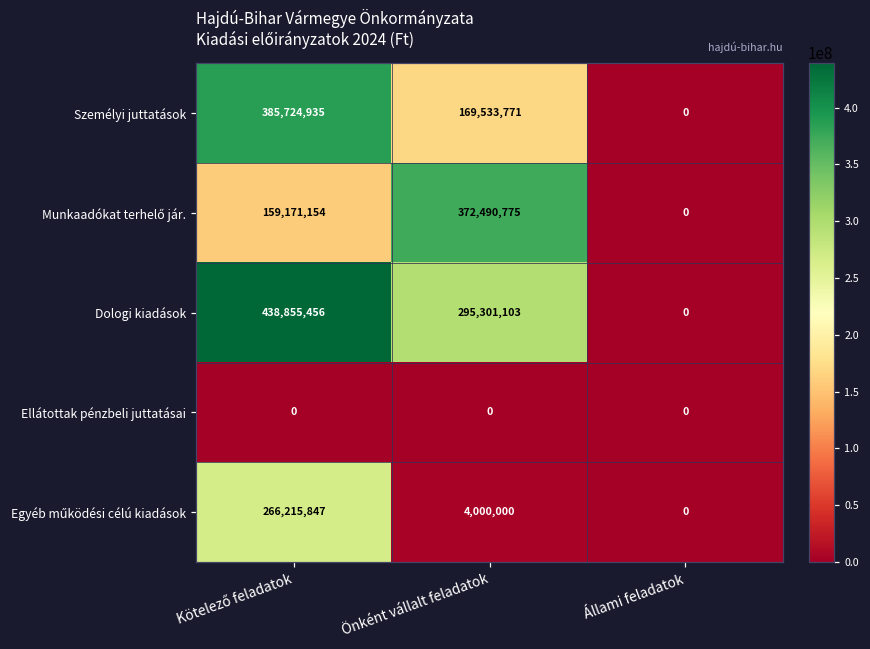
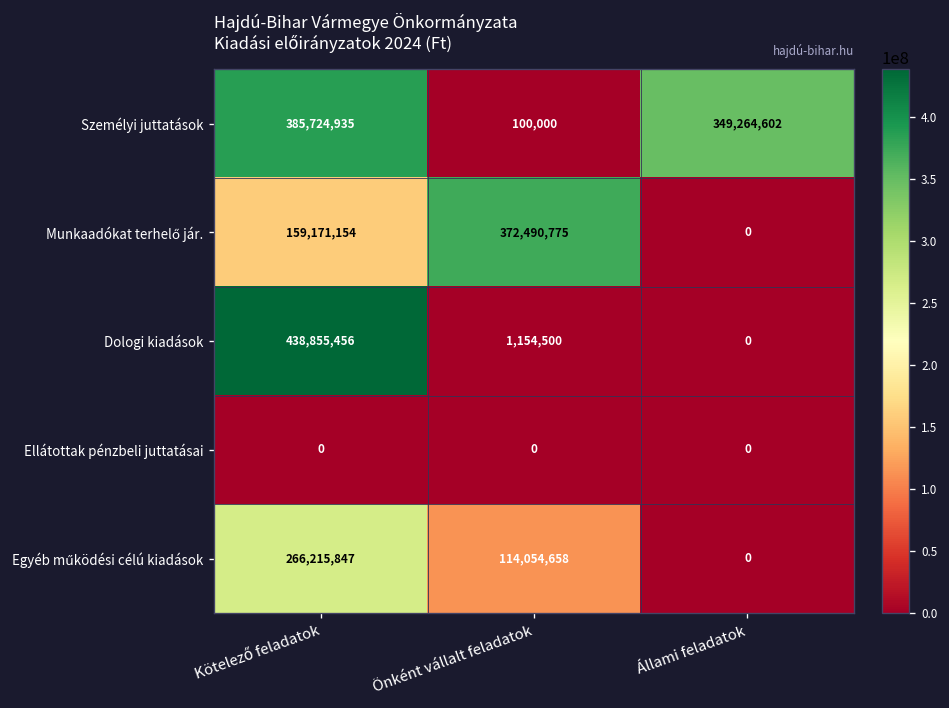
Személyi juttatások, Önként vállalt feladatok: 169,533,771 -> 100,000
Személyi juttatások, Állami feladatok: 0 -> 349,264,602
Dologi kiadások, Önként vállalt feladatok: 295,301,103 -> 1,154,500
Egyéb működési célú kiadások, Önként vállalt feladatok: 4,000,000 -> 114,054,658
